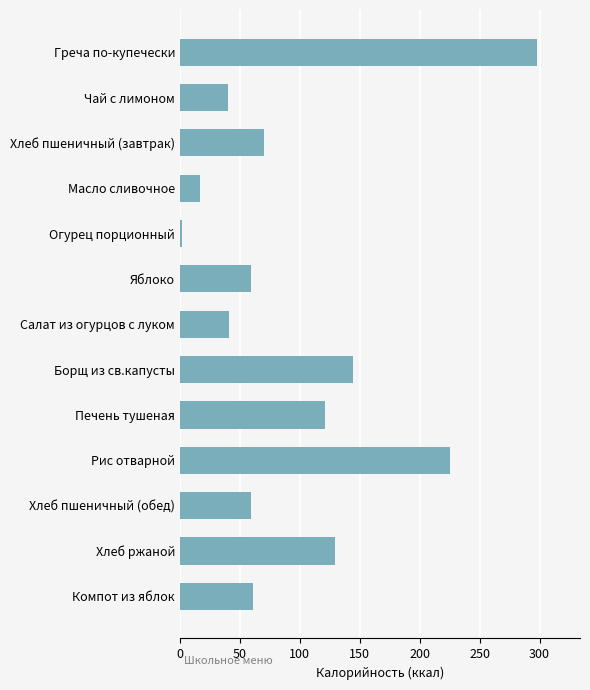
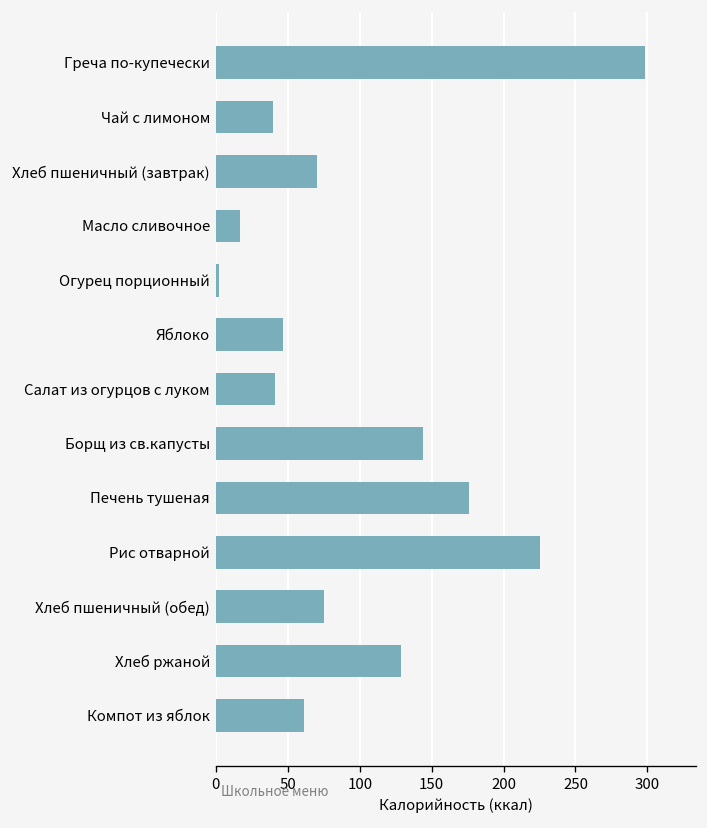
Яблоко: 59 -> 47
Печень тушеная: 121 -> 176
Хлеб пшеничный (обед): 59 -> 75
